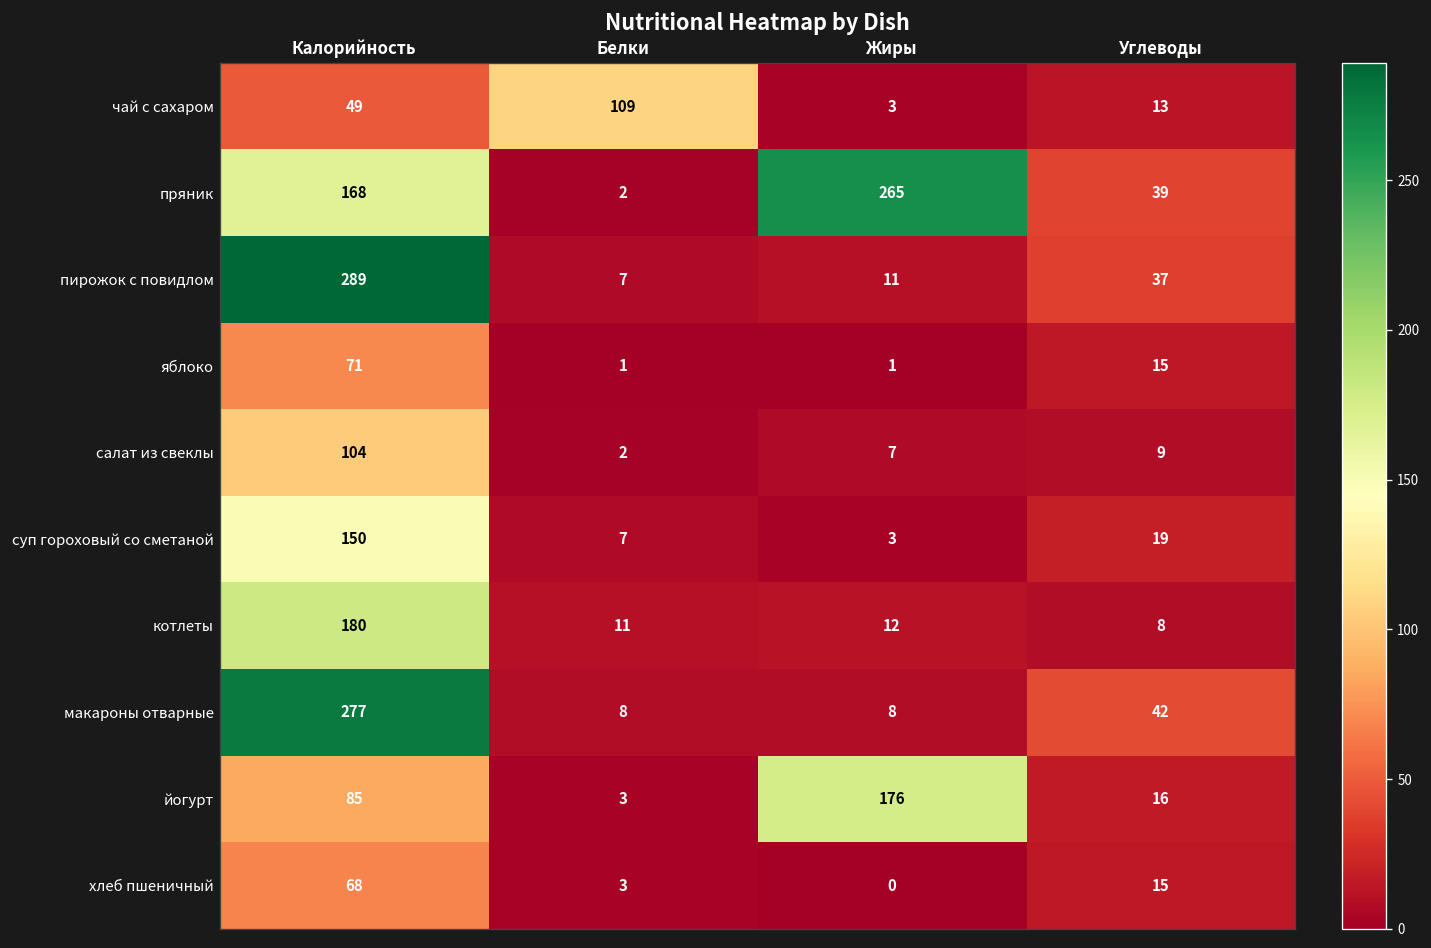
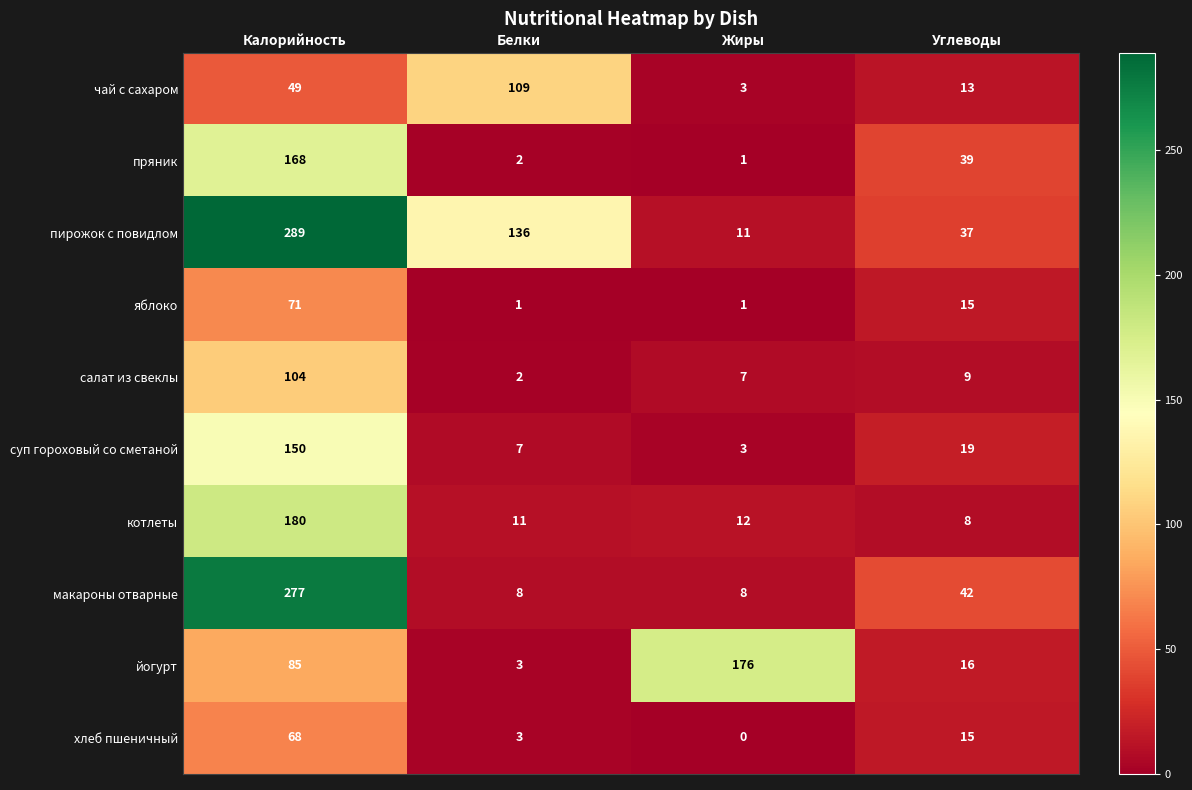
пряник, Жиры: 265 -> 1
пирожок с повидлом, Белки: 7 -> 136
